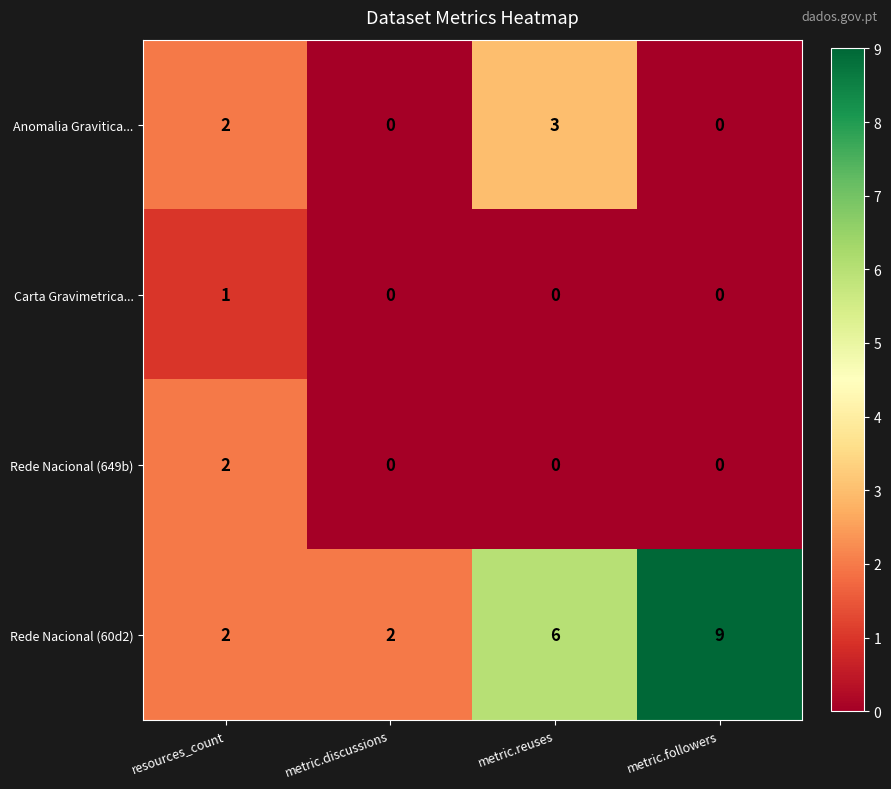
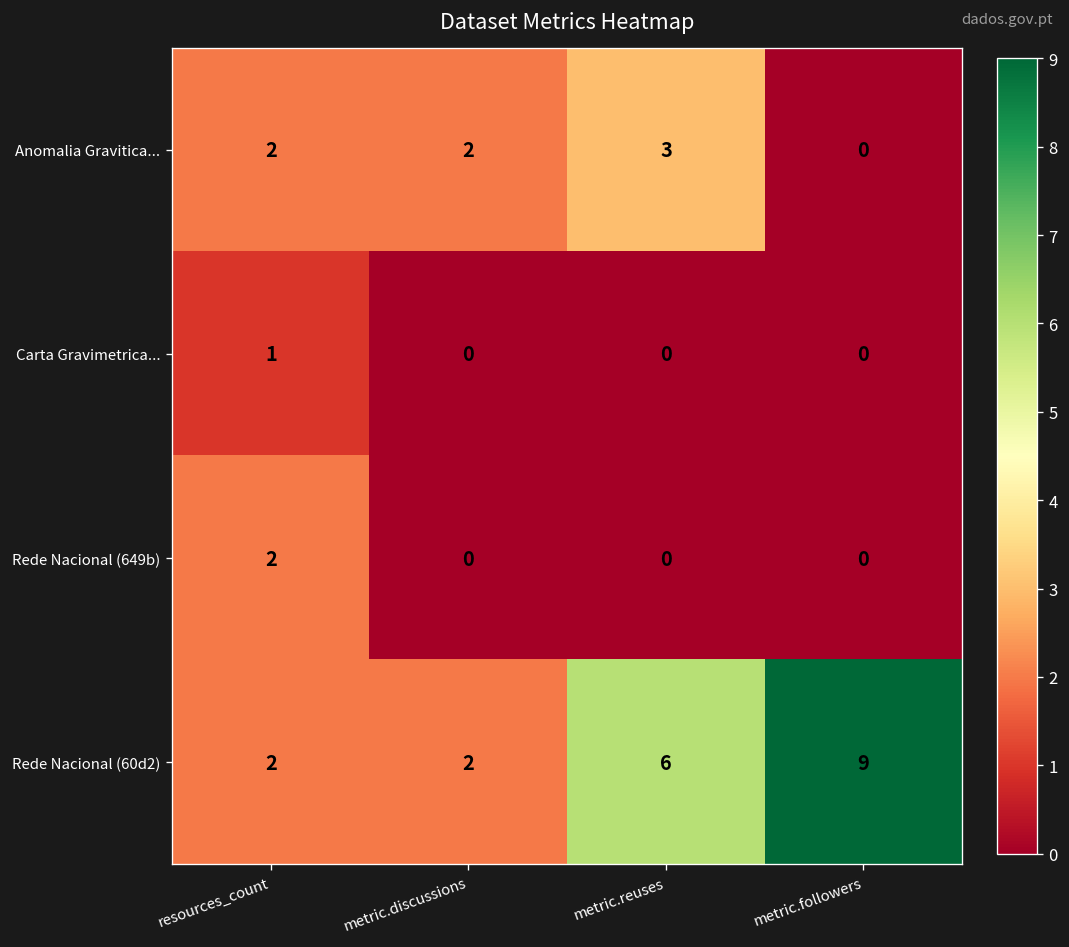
Anomalia Gravitica..., metric.discussions: 0 -> 2
